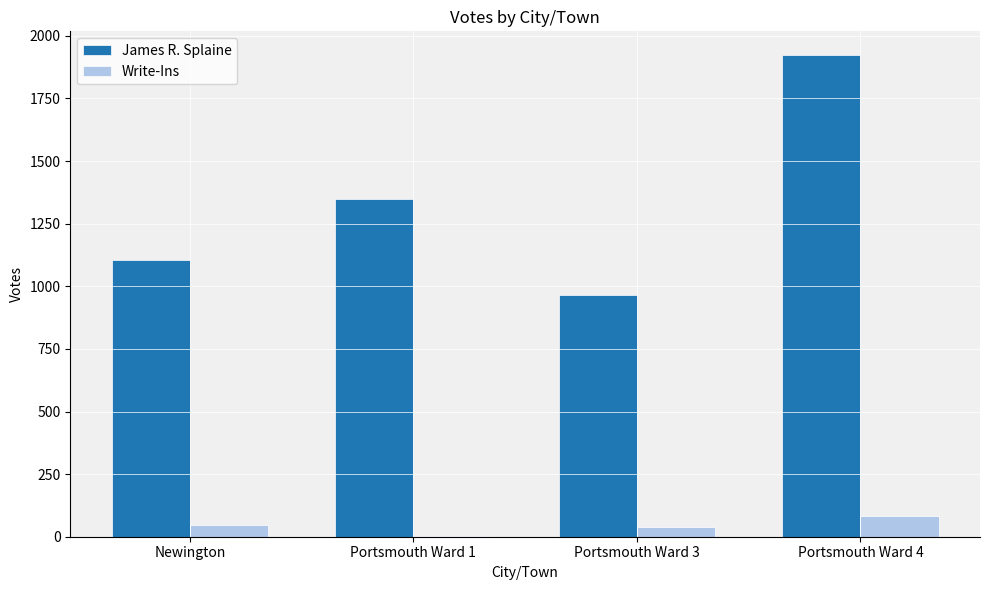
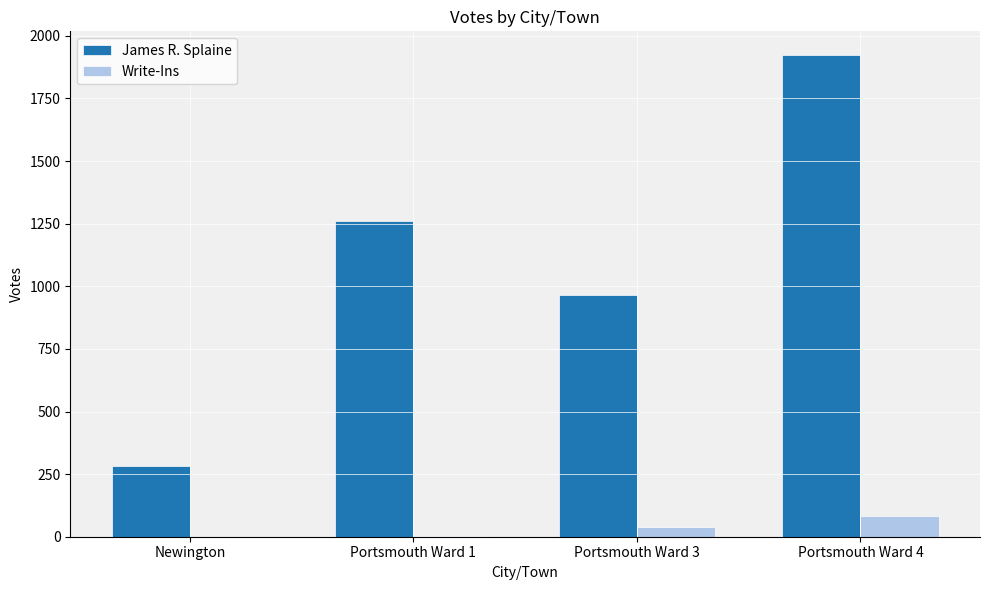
James R. Splaine, Newington: 1110 -> 280
Write-Ins, Newington: 50 -> 0
James R. Splaine, Portsmouth Ward 1: 1350 -> 1260
